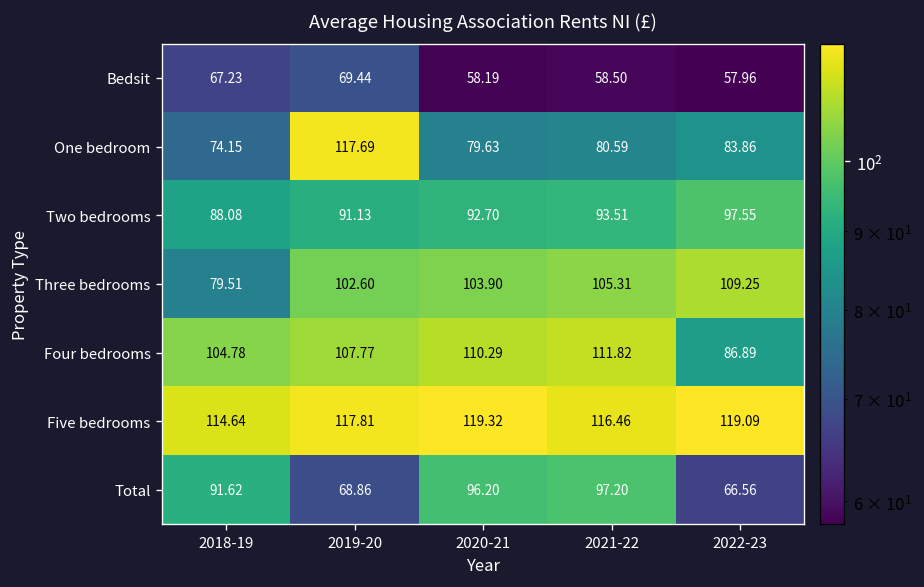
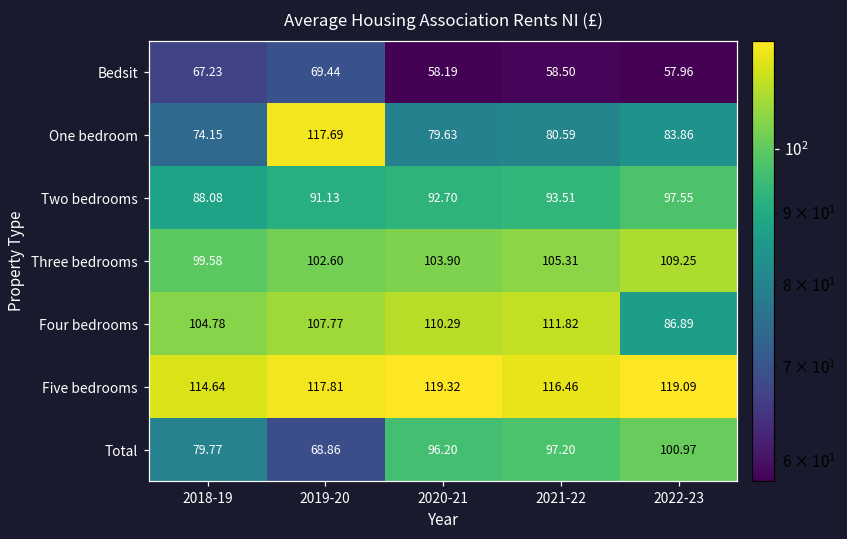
Three bedrooms, 2018-19: 79.51 -> 99.58
Total, 2018-19: 91.62 -> 79.77
Total, 2022-23: 66.56 -> 100.97
